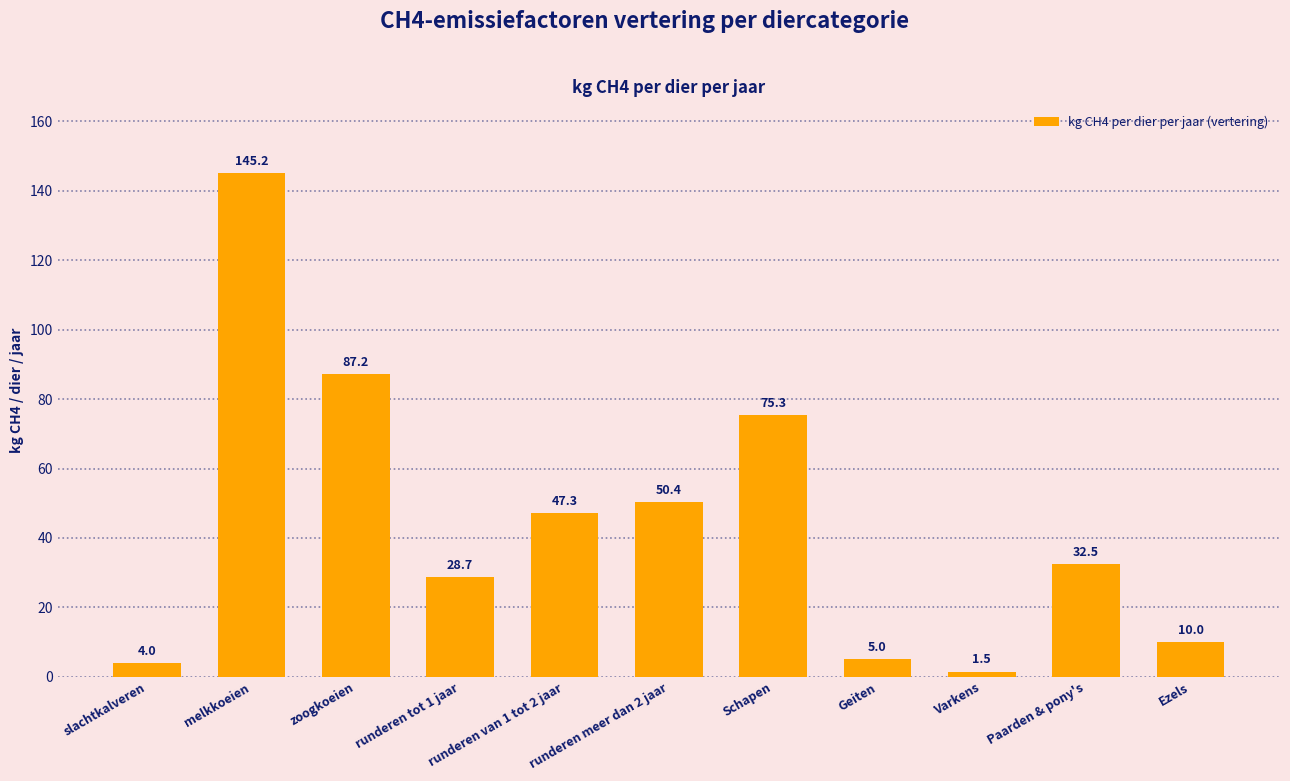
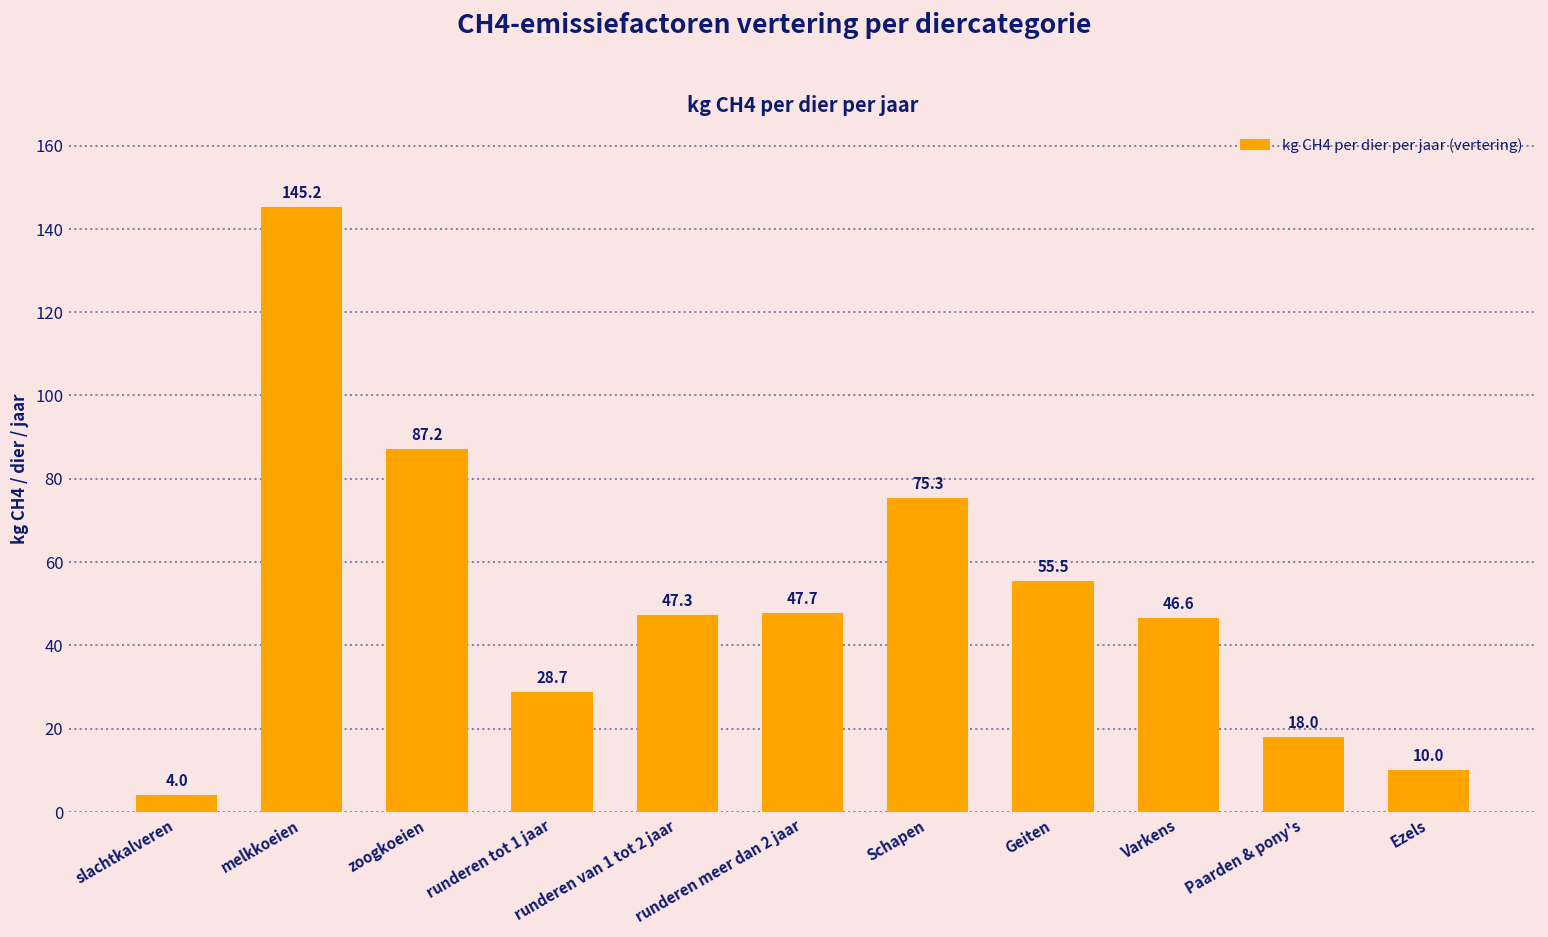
runderen meer dan 2 jaar: 50.4 -> 47.7
Geiten: 5.0 -> 55.5
Varkens: 1.5 -> 46.6
Paarden & pony's: 32.5 -> 18.0
